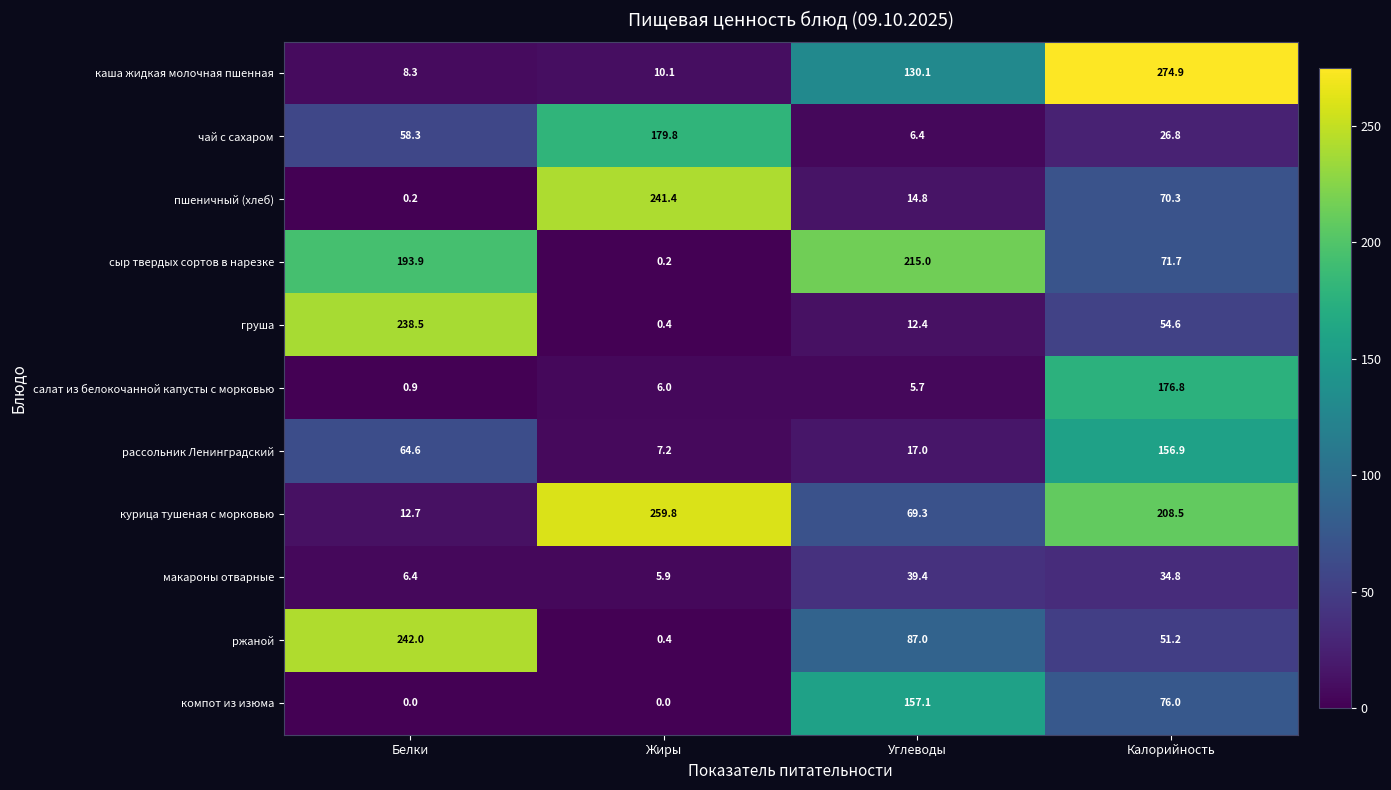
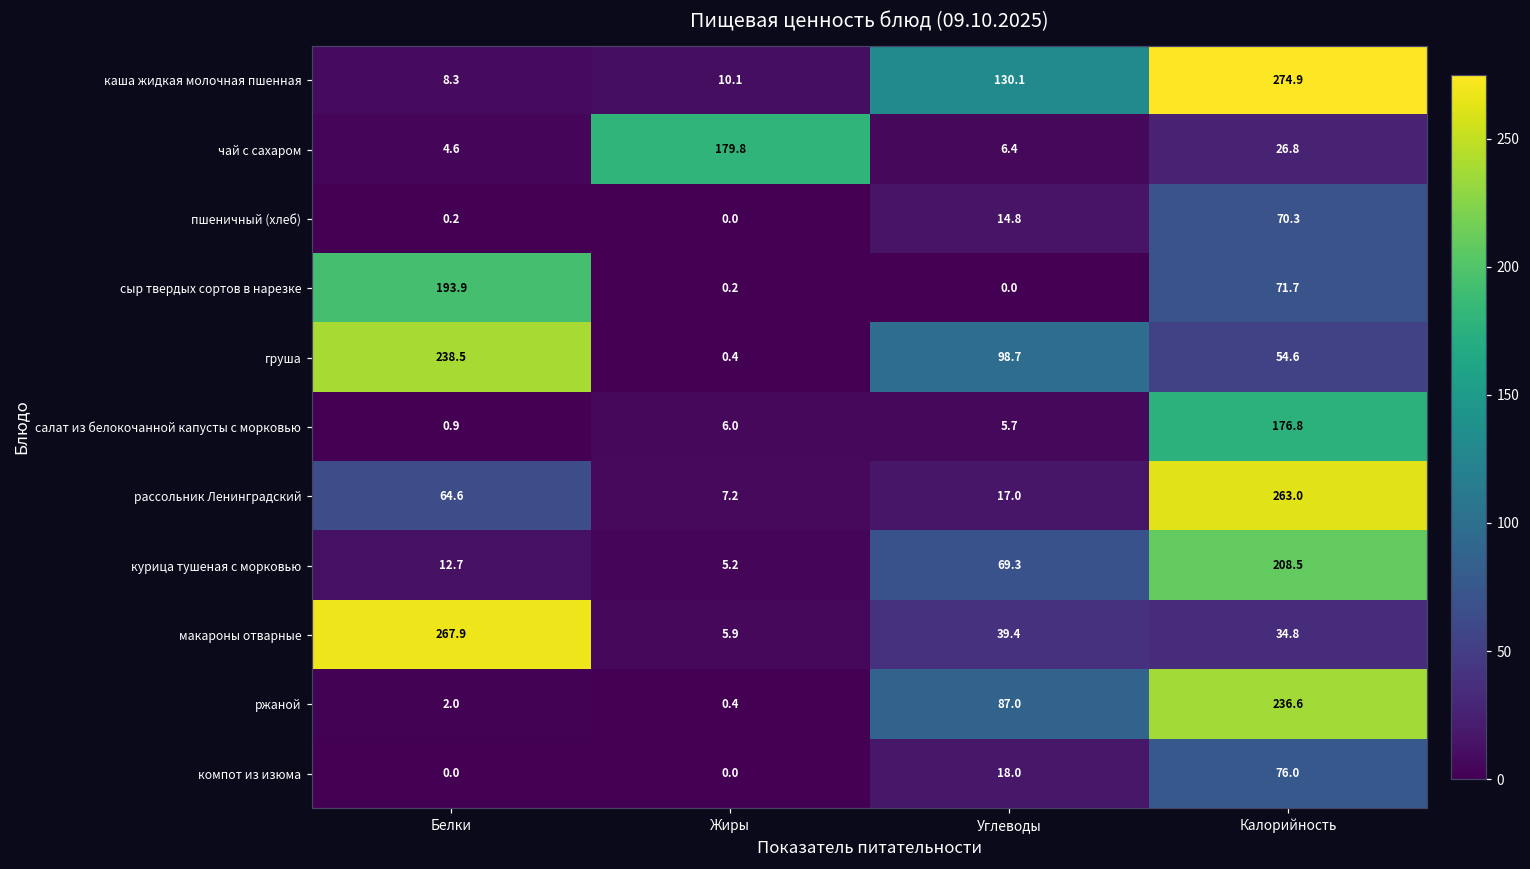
чай с сахаром, Белки: 58.3 -> 4.6
пшеничный (хлеб), Жиры: 241.4 -> 0.0
сыр твердых сортов в нарезке, Углеводы: 215.0 -> 0.0
груша, Углеводы: 12.4 -> 98.7
рассольник Ленинградский, Калорийность: 156.9 -> 263.0
курица тушеная с морковью, Жиры: 259.8 -> 5.2
макароны отварные, Белки: 6.4 -> 267.9
ржаной, Белки: 242.0 -> 2.0
ржаной, Калорийность: 51.2 -> 236.6
компот из изюма, Углеводы: 157.1 -> 18.0
